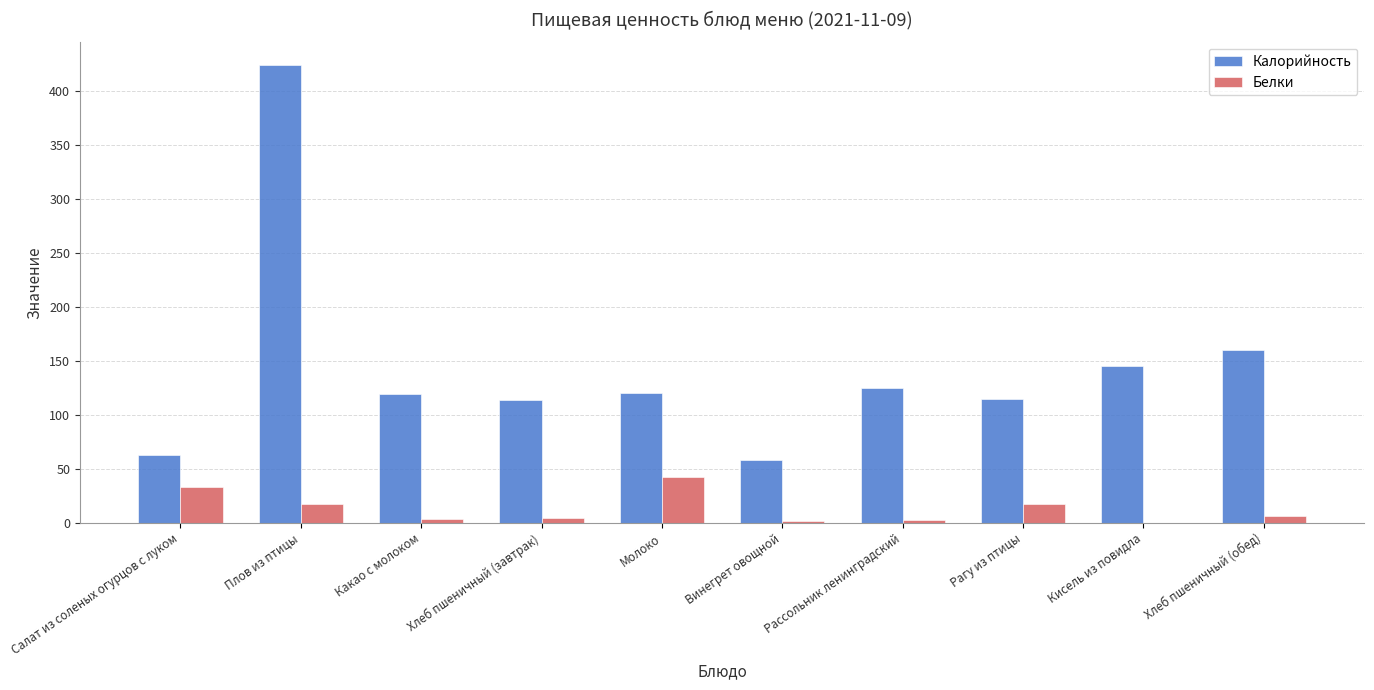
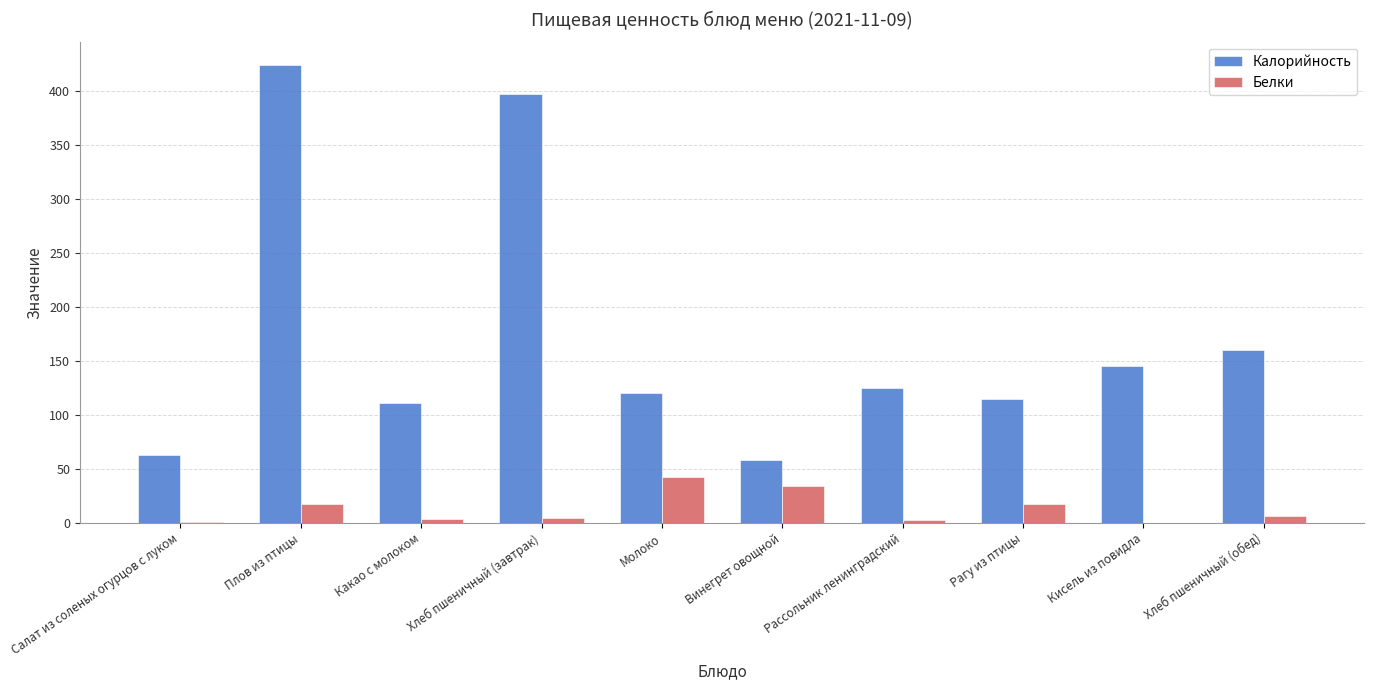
Белки, Салат из соленых огурцов с луком: 34 -> 1
Калорийность, Какао с молоком: 120 -> 111
Калорийность, Хлеб пшеничный (завтрак): 114 -> 397
Белки, Винегрет овощной: 1 -> 34
